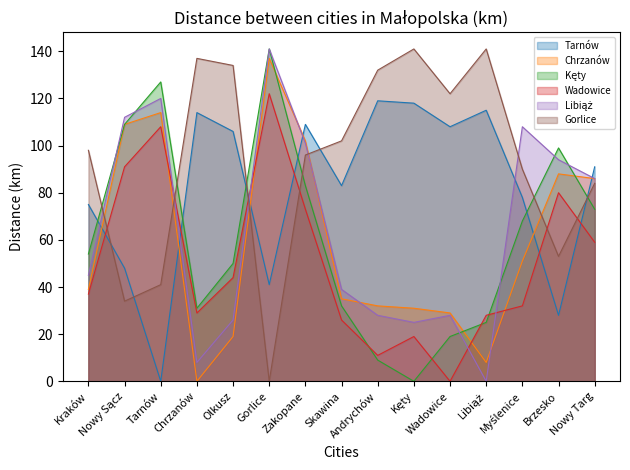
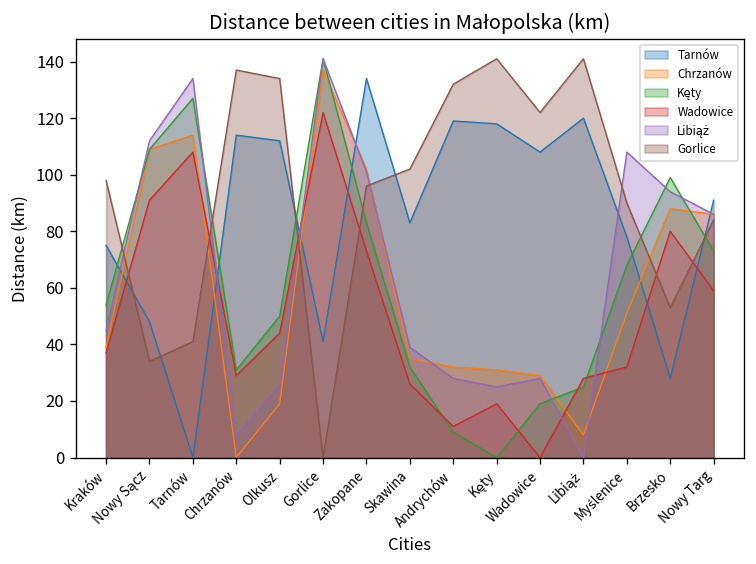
Libiąż, Tarnów: 120 -> 134
Tarnów, Olkusz: 106 -> 112
Tarnów, Zakopane: 109 -> 134
Tarnów, Libiąż: 115 -> 120
